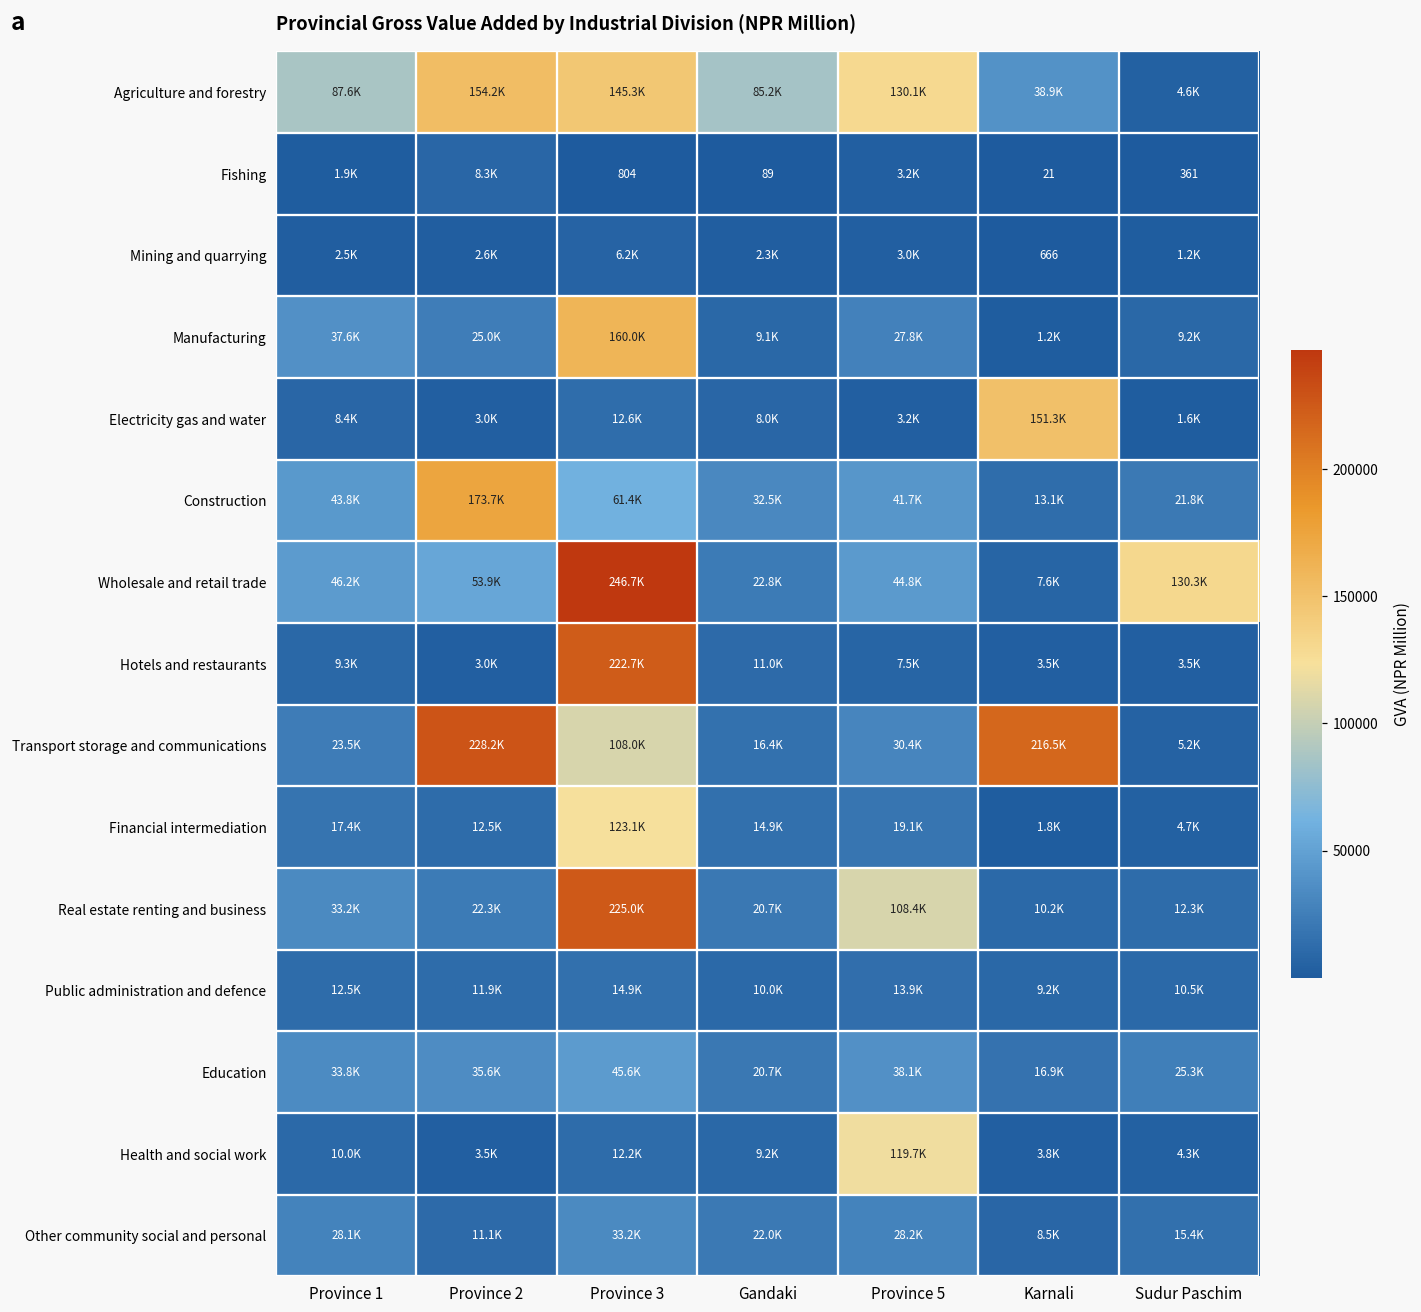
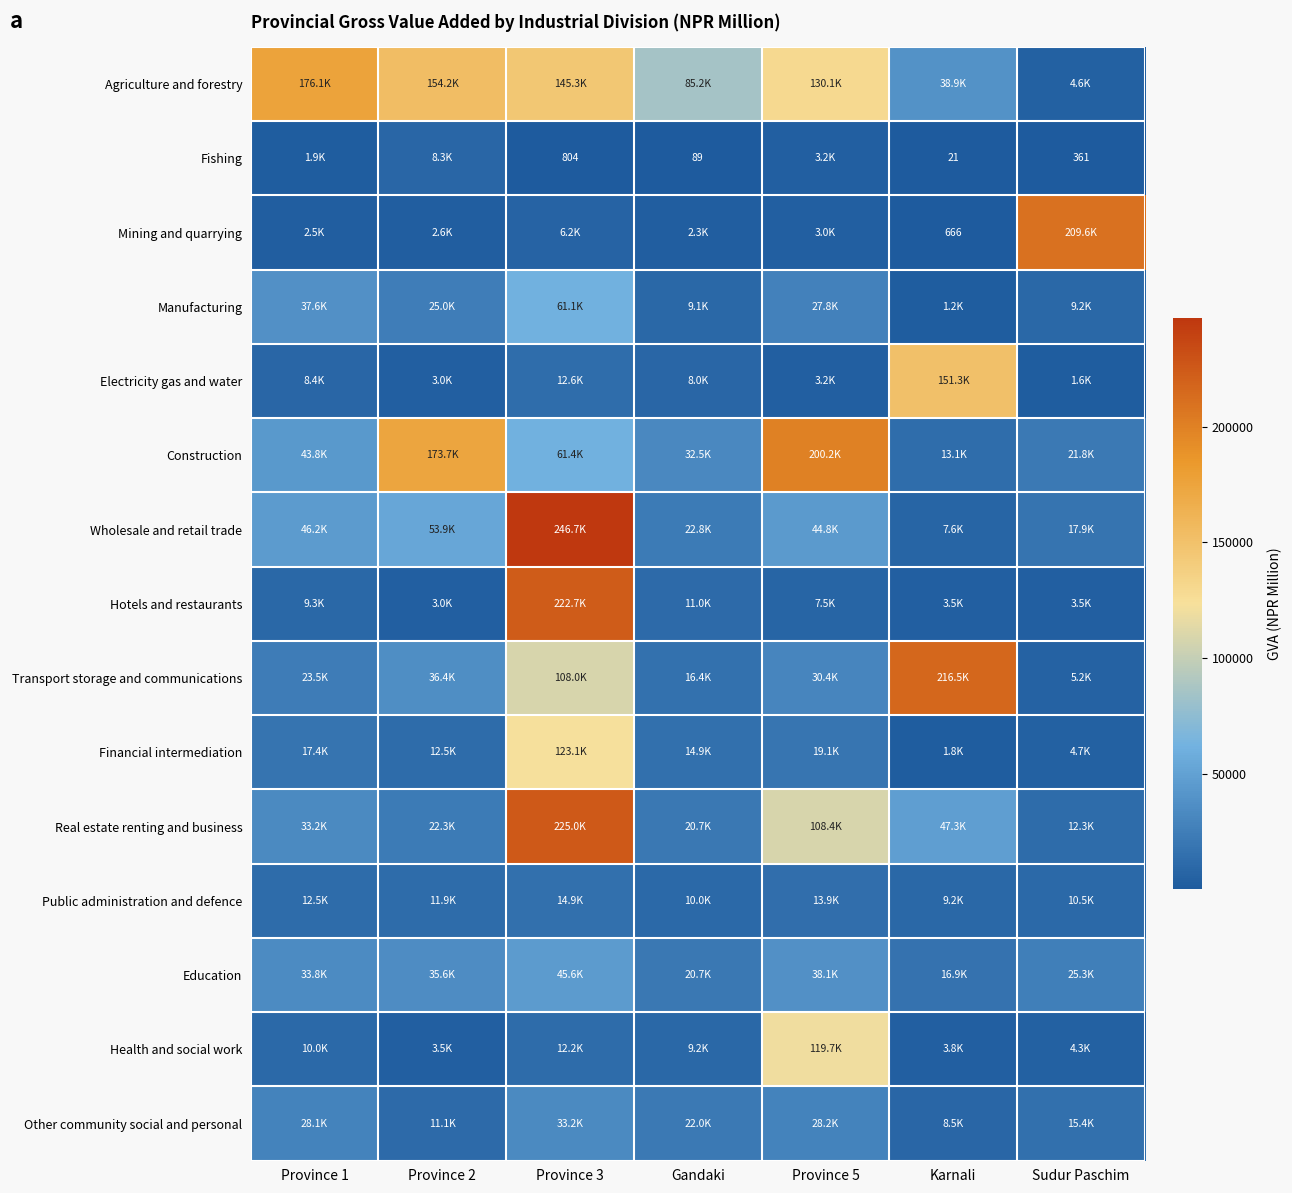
Agriculture and forestry, Province 1: 87.6K -> 176.1K
Mining and quarrying, Sudur Paschim: 1.2K -> 209.6K
Manufacturing, Province 3: 160.0K -> 61.1K
Construction, Province 5: 41.7K -> 200.2K
Wholesale and retail trade, Sudur Paschim: 130.3K -> 17.9K
Transport storage and communications, Province 2: 228.2K -> 36.4K
Real estate renting and business, Karnali: 10.2K -> 47.3K
